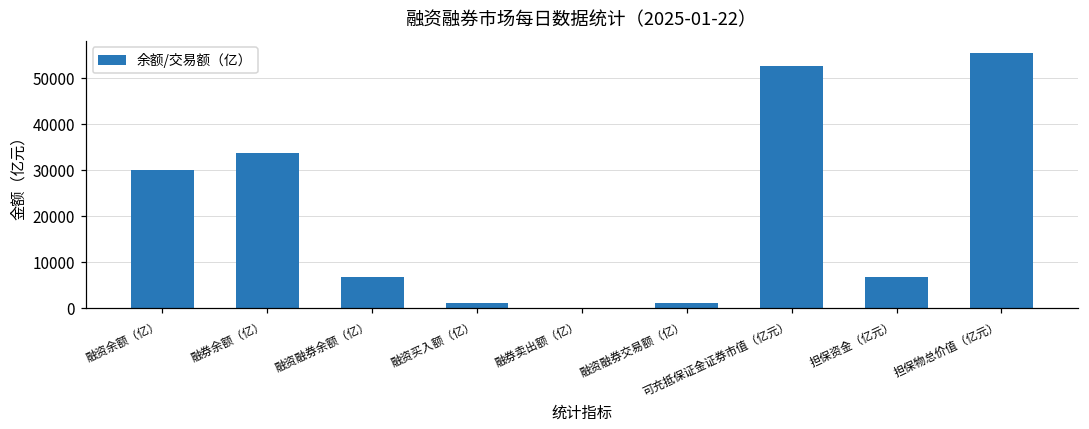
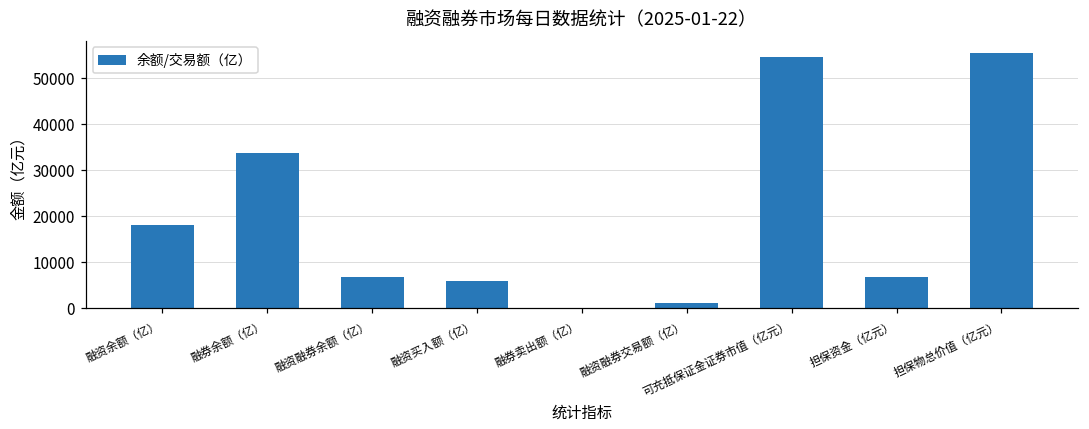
融资余额（亿）: 30000 -> 18000
融资买入额（亿）: 1000 -> 6000
可充抵保证金证券市值（亿元）: 53000 -> 55000
